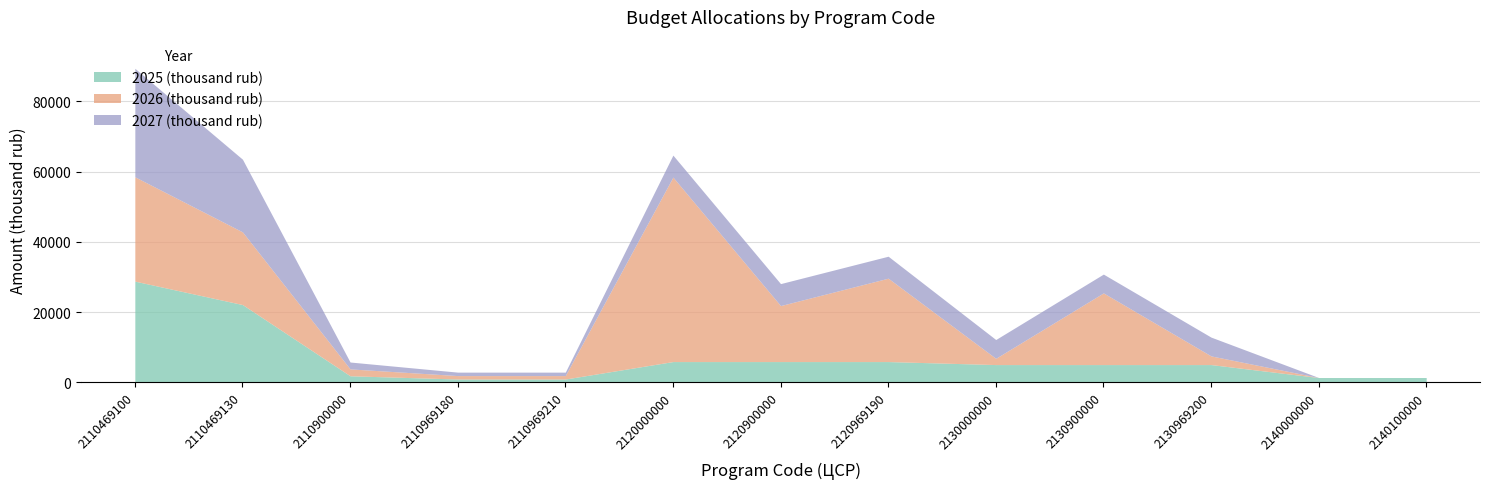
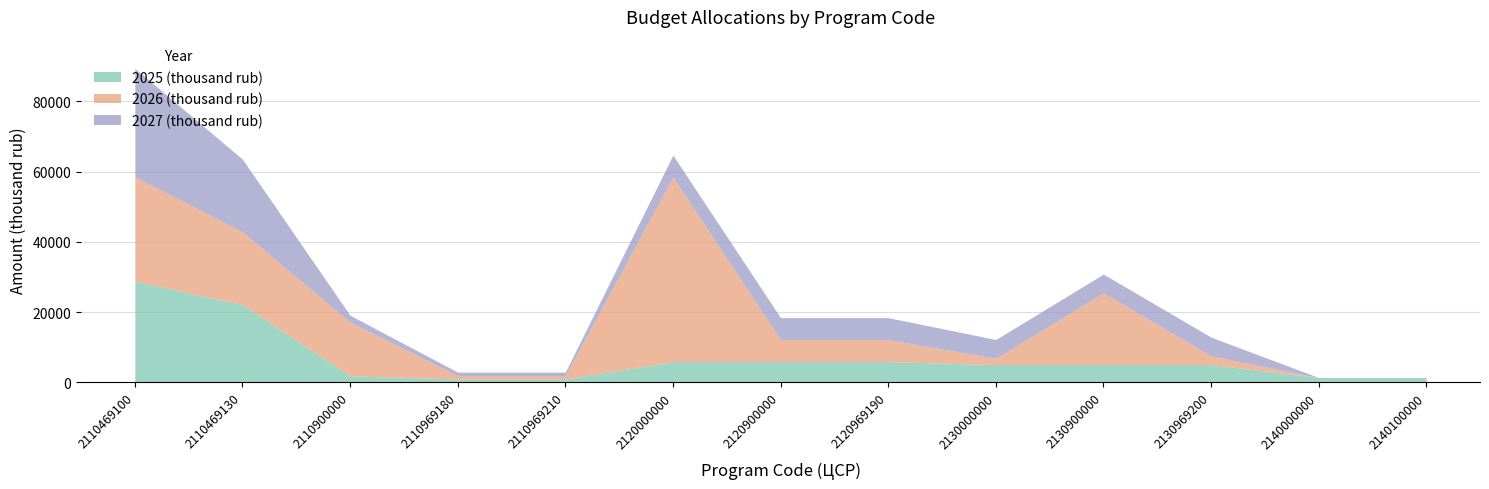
2026 (thousand rub), 2110900000: 2000 -> 15000
2026 (thousand rub), 2120900000: 16000 -> 6000
2026 (thousand rub), 2120969190: 24000 -> 6000
